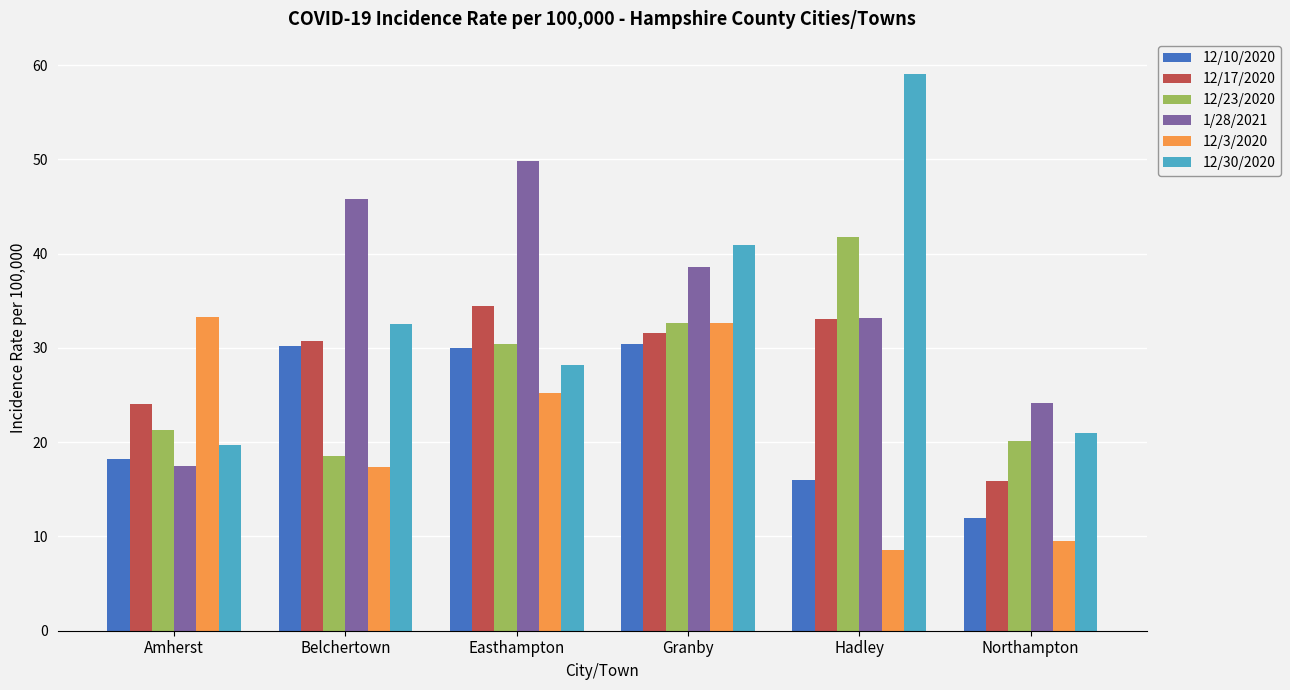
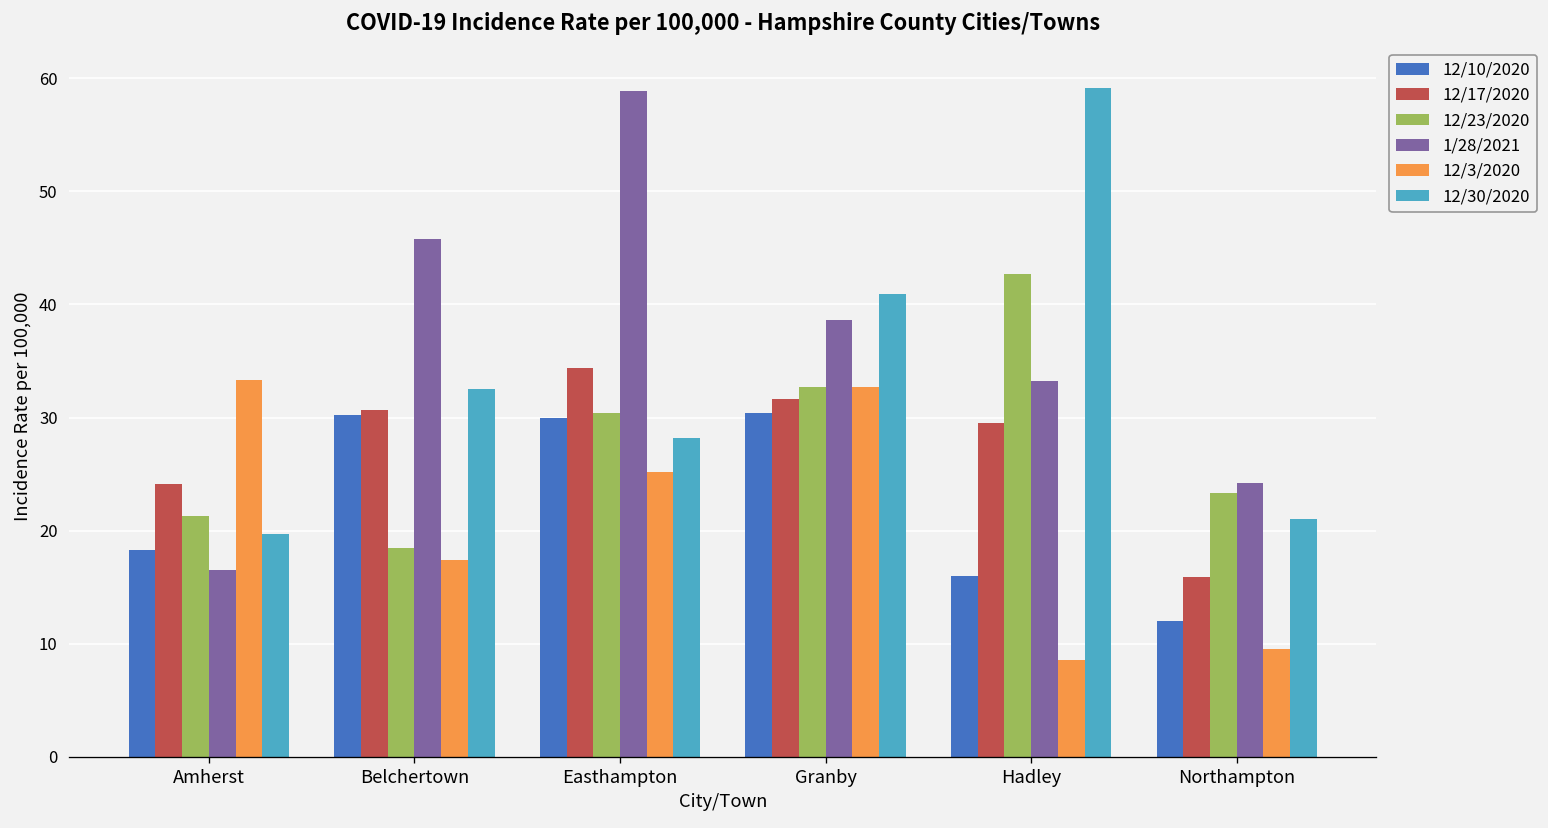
1/28/2021, Amherst: 18 -> 17
1/28/2021, Easthampton: 50 -> 59
12/17/2020, Hadley: 33 -> 30
12/23/2020, Hadley: 42 -> 43
12/23/2020, Northampton: 20 -> 23
